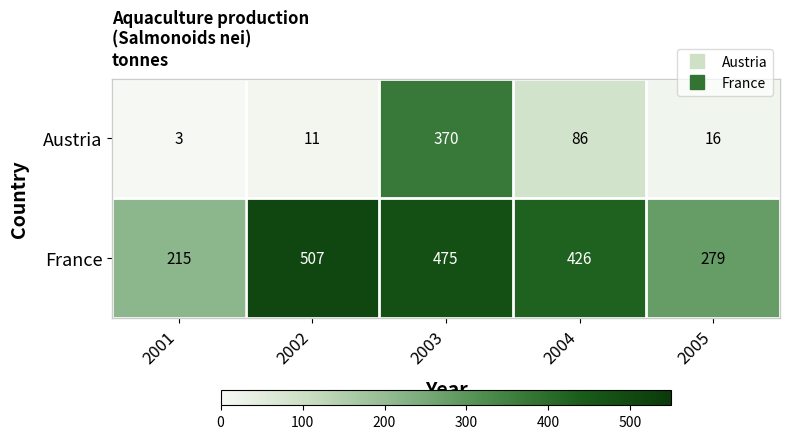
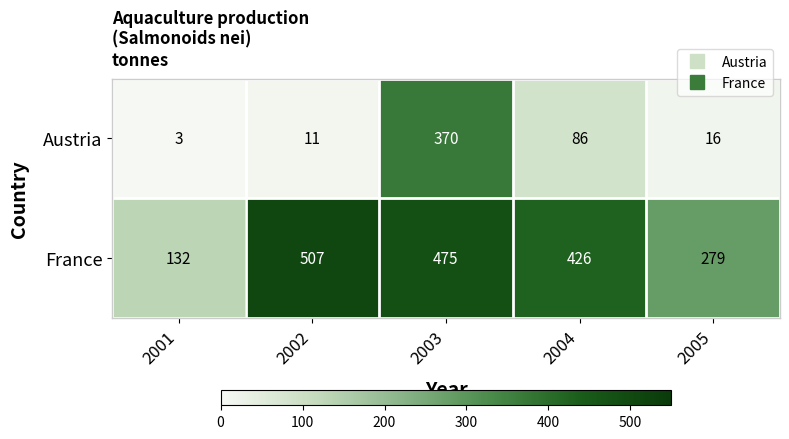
France, 2001: 215 -> 132
